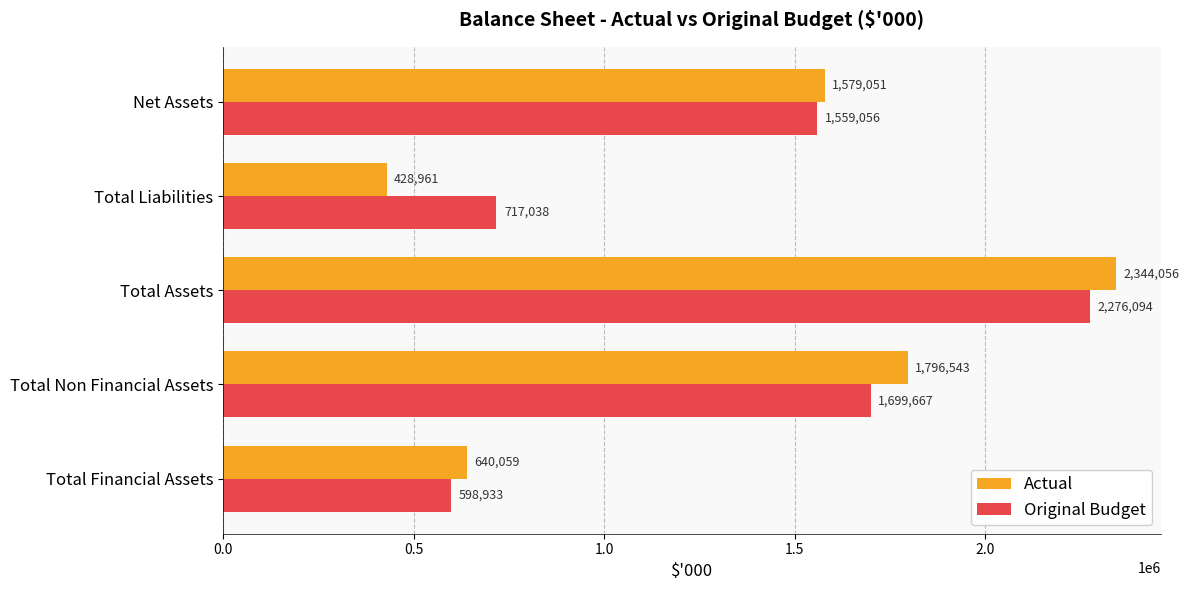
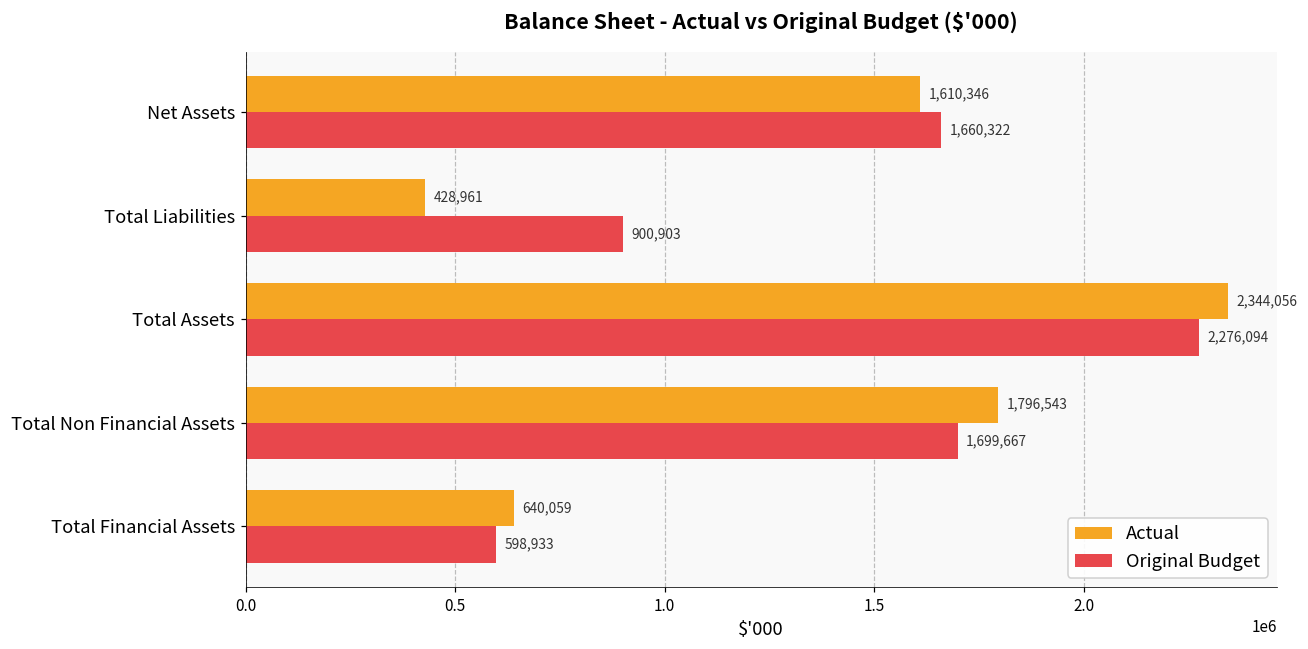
Actual, Net Assets: 1,579,051 -> 1,610,346
Original Budget, Net Assets: 1,559,056 -> 1,660,322
Original Budget, Total Liabilities: 717,038 -> 900,903
